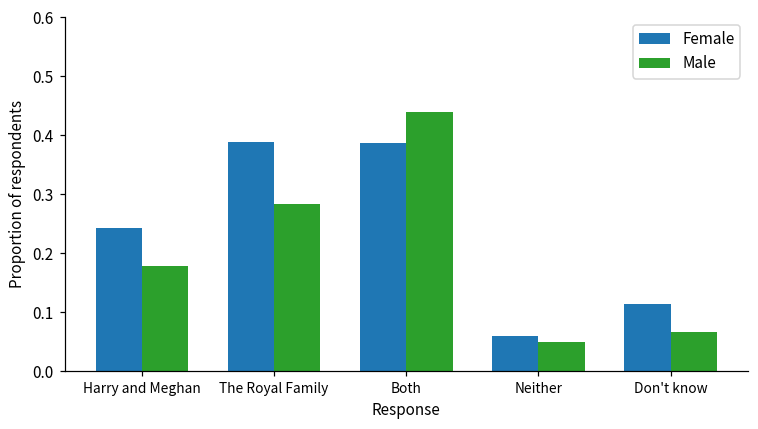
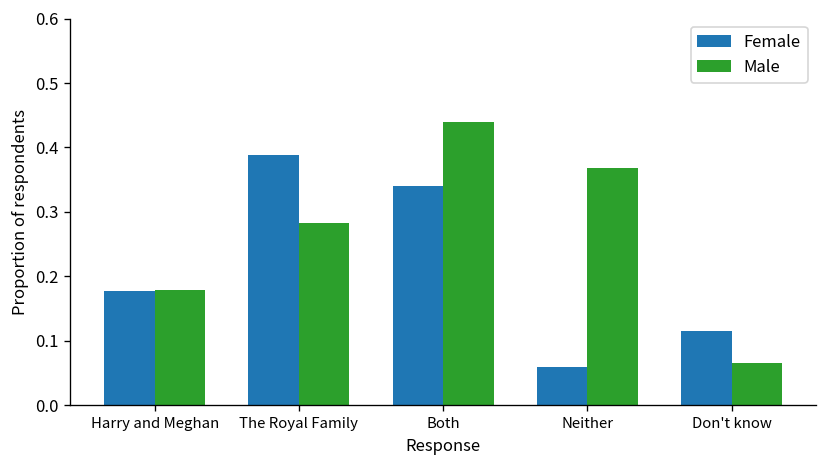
Female, Harry and Meghan: 0.24 -> 0.18
Female, Both: 0.39 -> 0.34
Male, Neither: 0.05 -> 0.37
